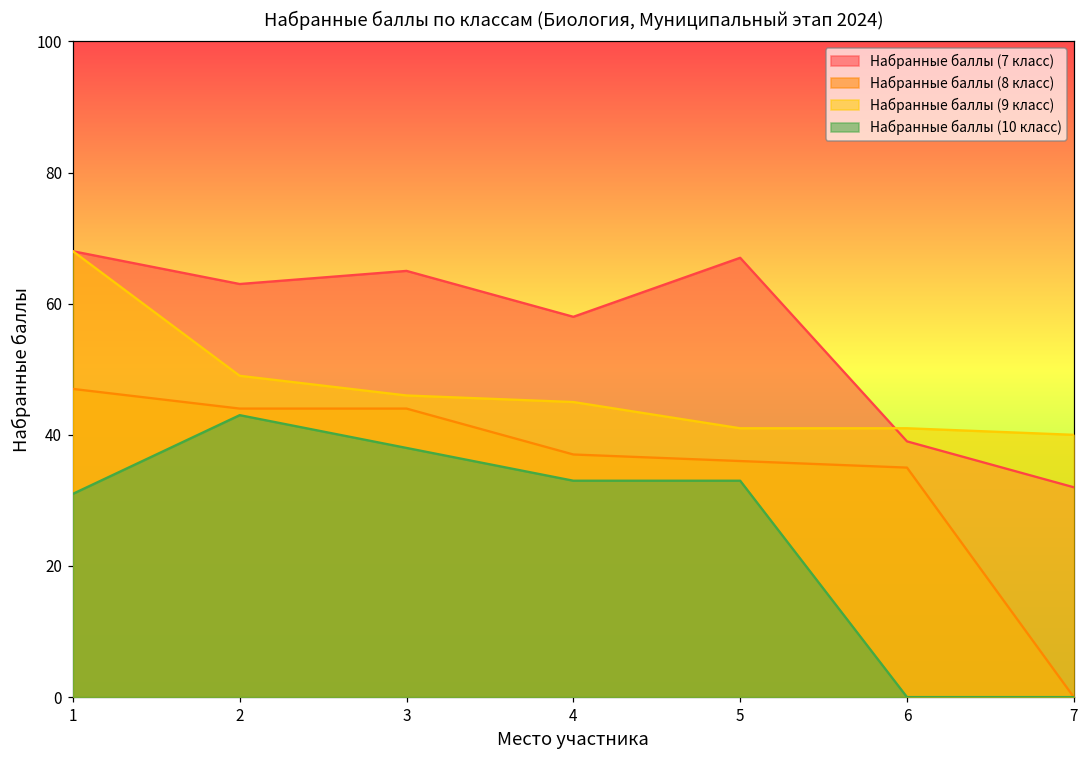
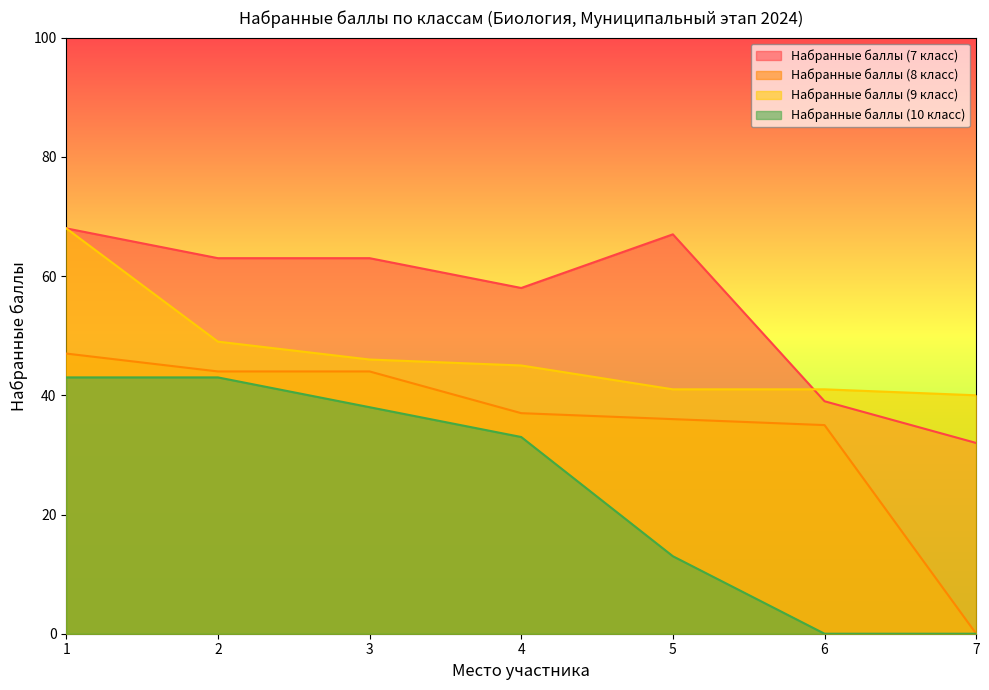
Набранные баллы (10 класс), 1: 31 -> 43
Набранные баллы (7 класс), 3: 65 -> 63
Набранные баллы (10 класс), 5: 33 -> 13
